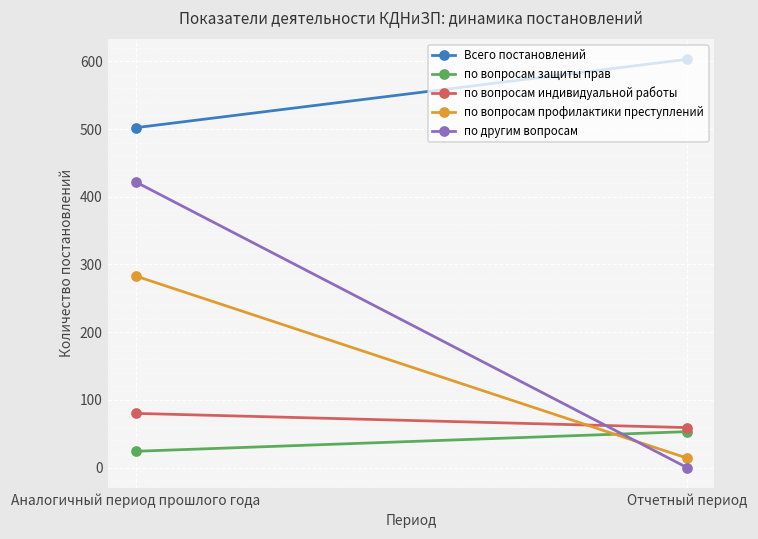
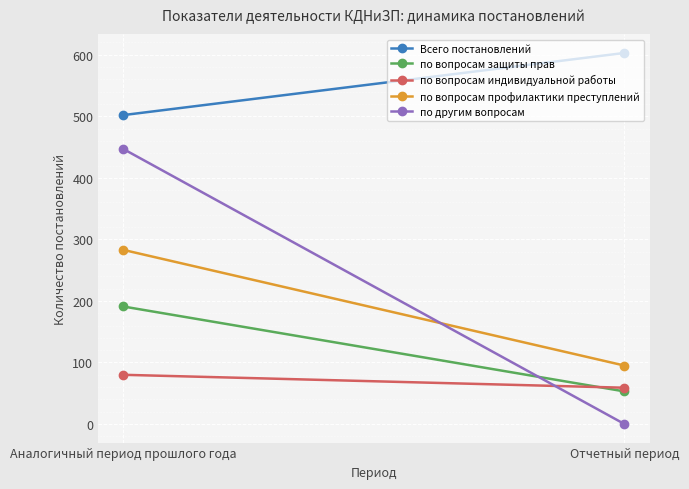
по вопросам защиты прав, Аналогичный период прошлого года: 20 -> 190
по другим вопросам, Аналогичный период прошлого года: 420 -> 450
по вопросам профилактики преступлений, Отчетный период: 10 -> 100
